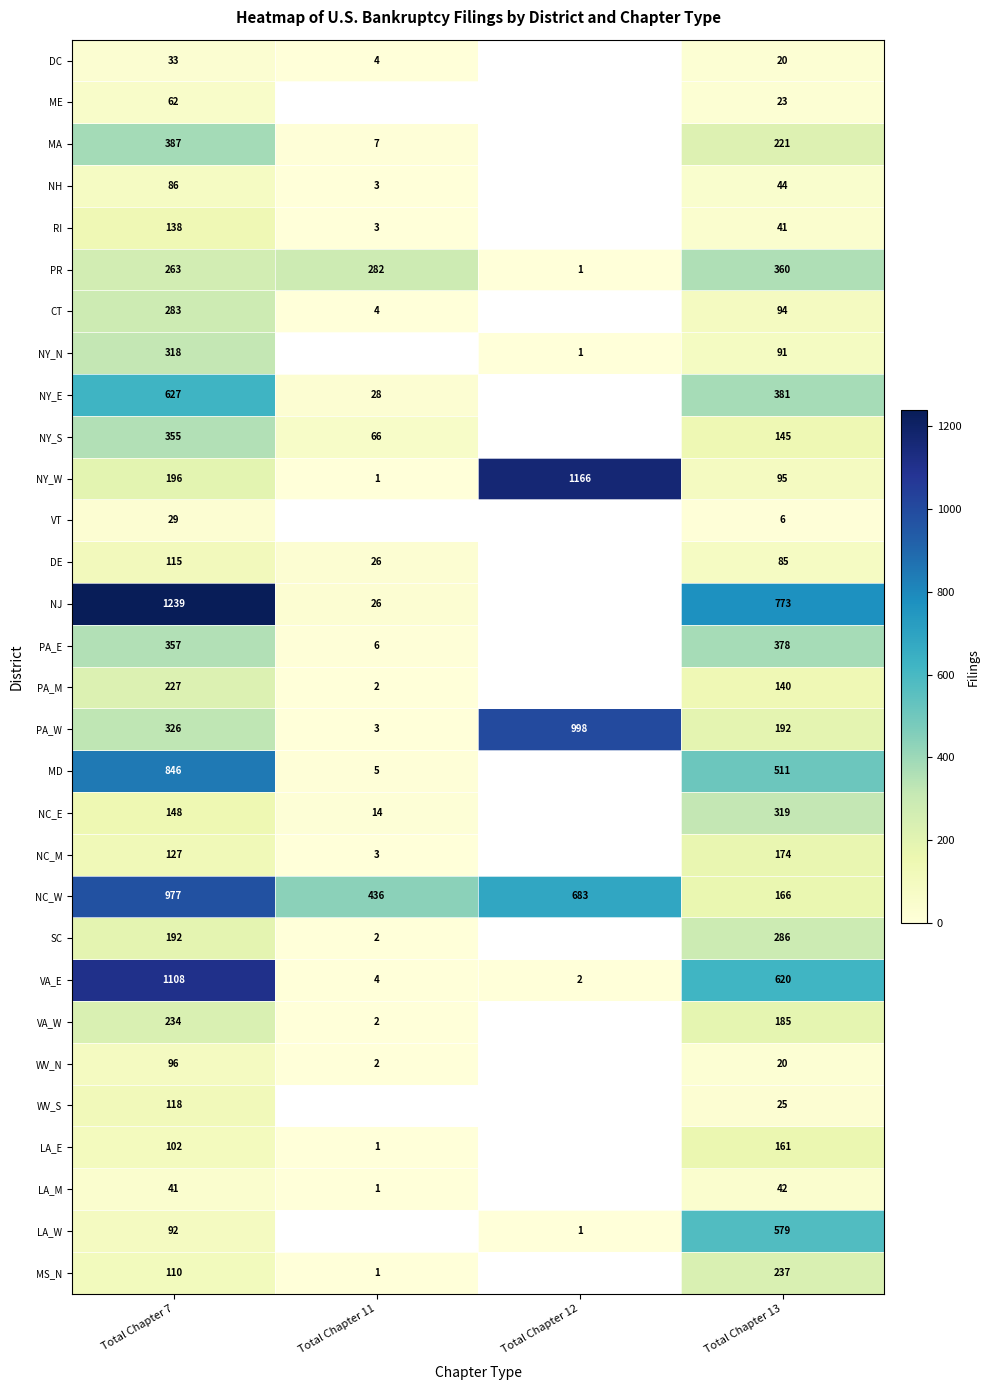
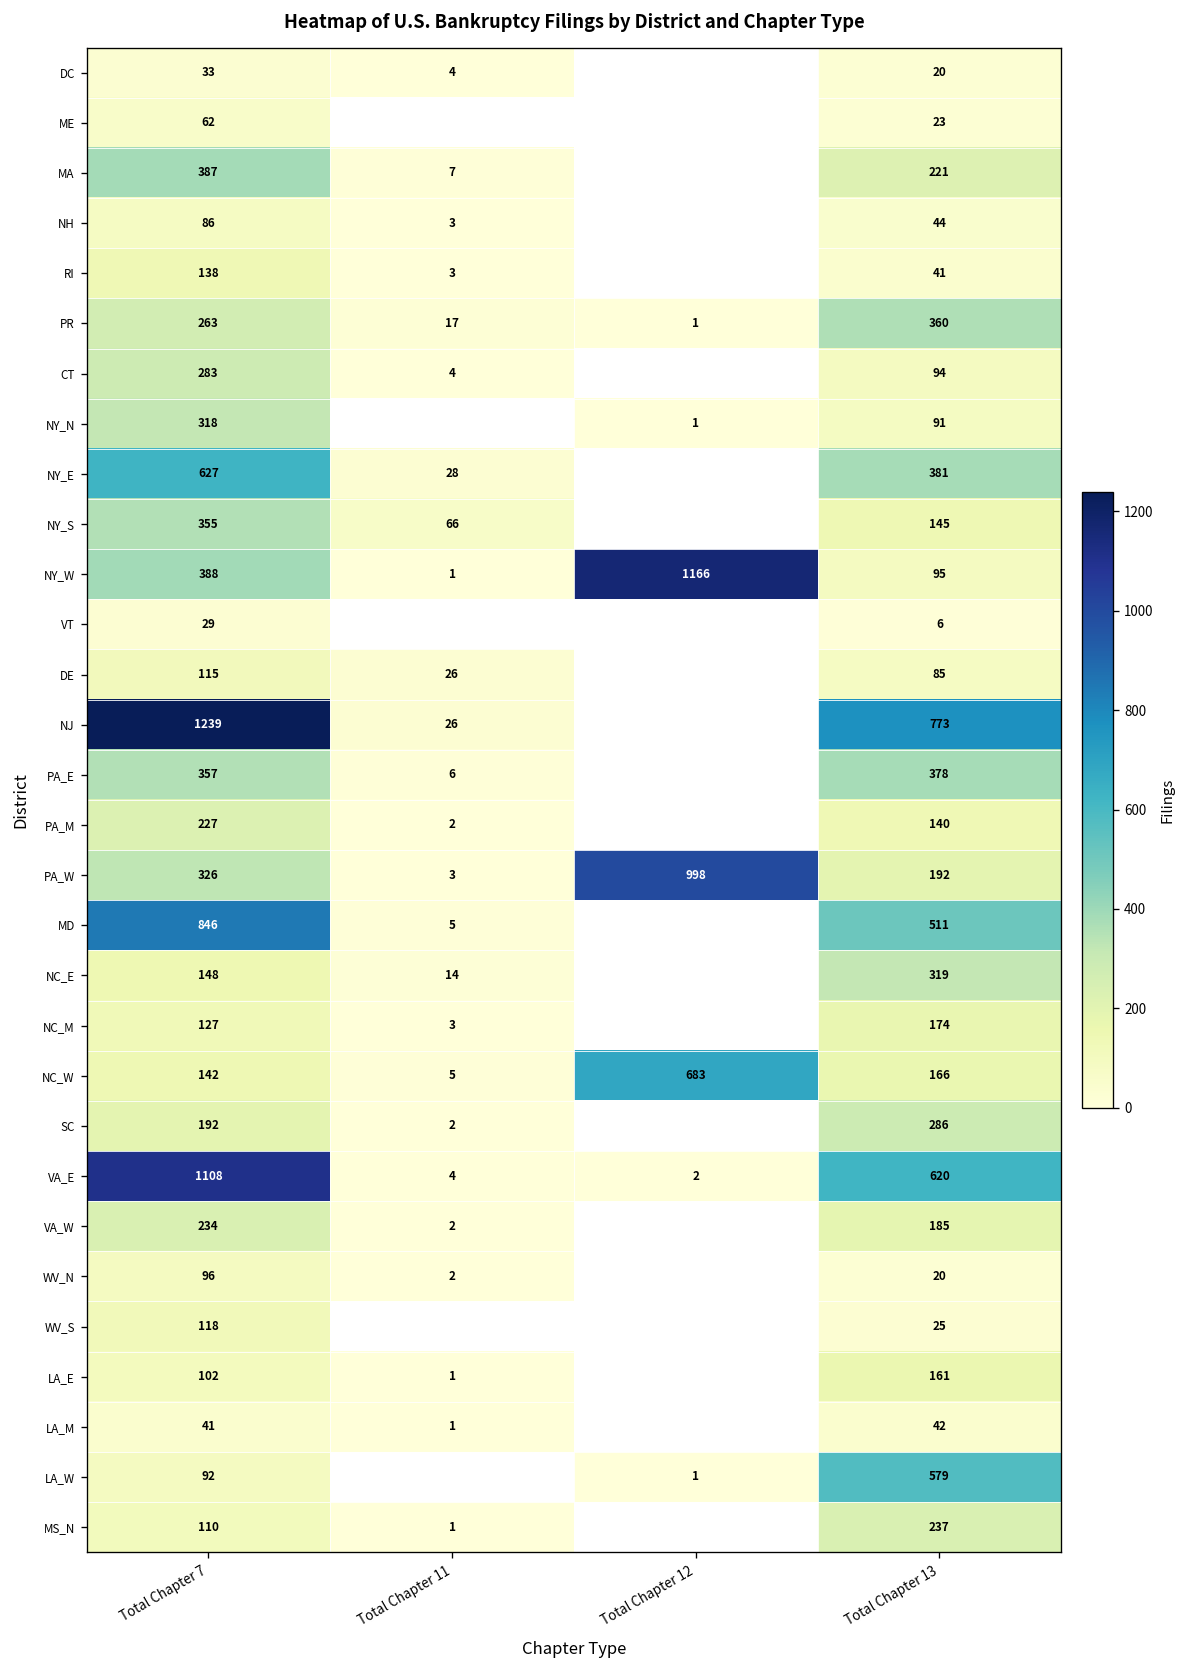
PR, Total Chapter 11: 282 -> 17
NY_W, Total Chapter 7: 196 -> 388
NC_W, Total Chapter 7: 977 -> 142
NC_W, Total Chapter 11: 436 -> 5
